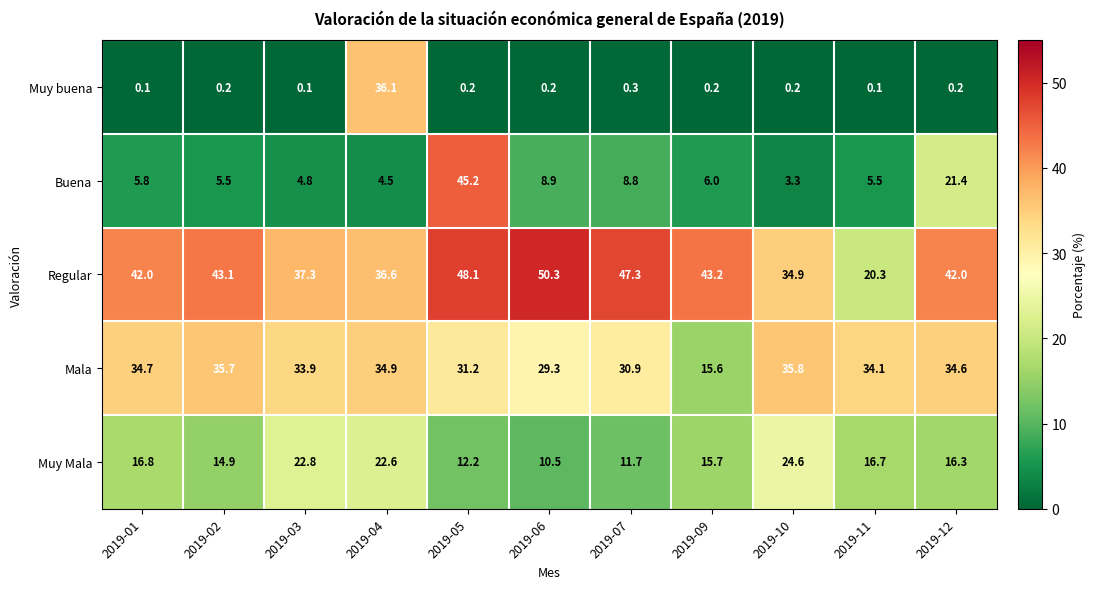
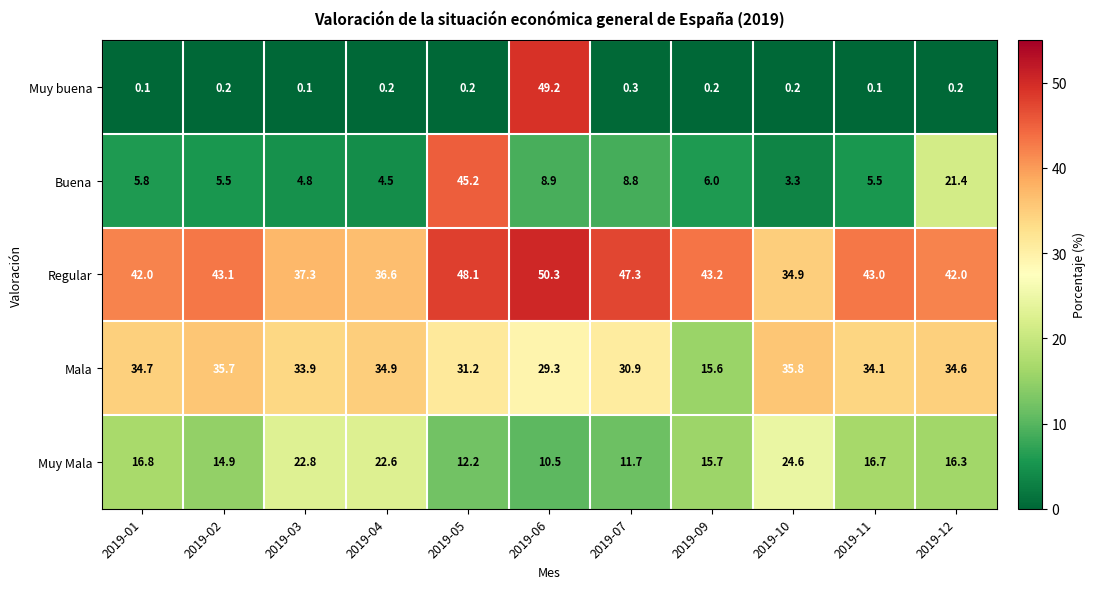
Muy buena, 2019-04: 36.1 -> 0.2
Muy buena, 2019-06: 0.2 -> 49.2
Regular, 2019-11: 20.3 -> 43.0
